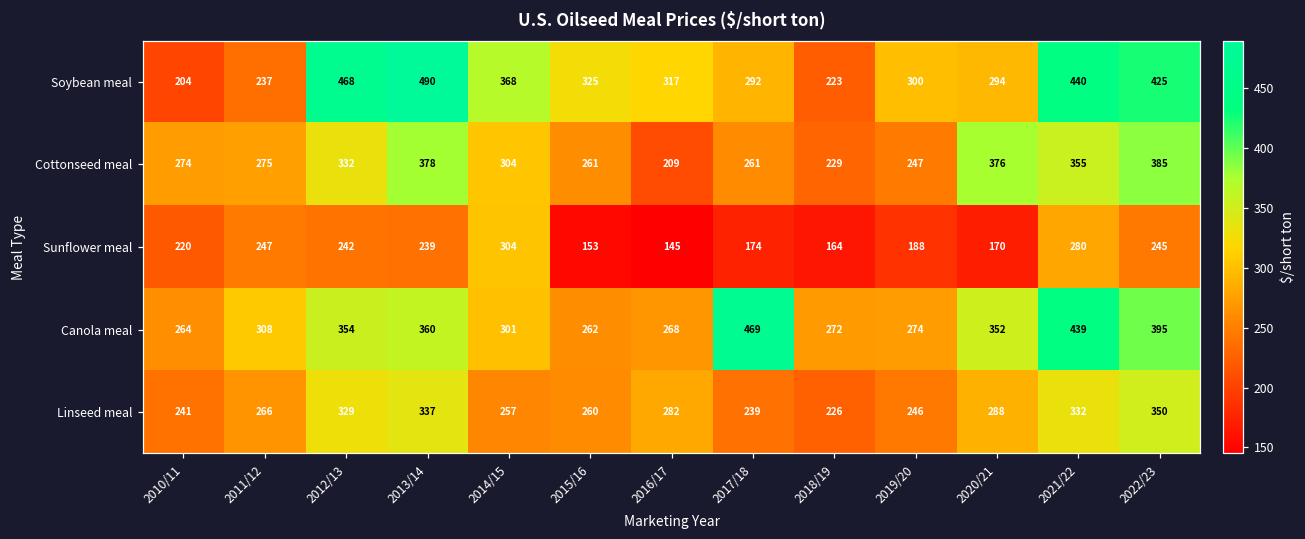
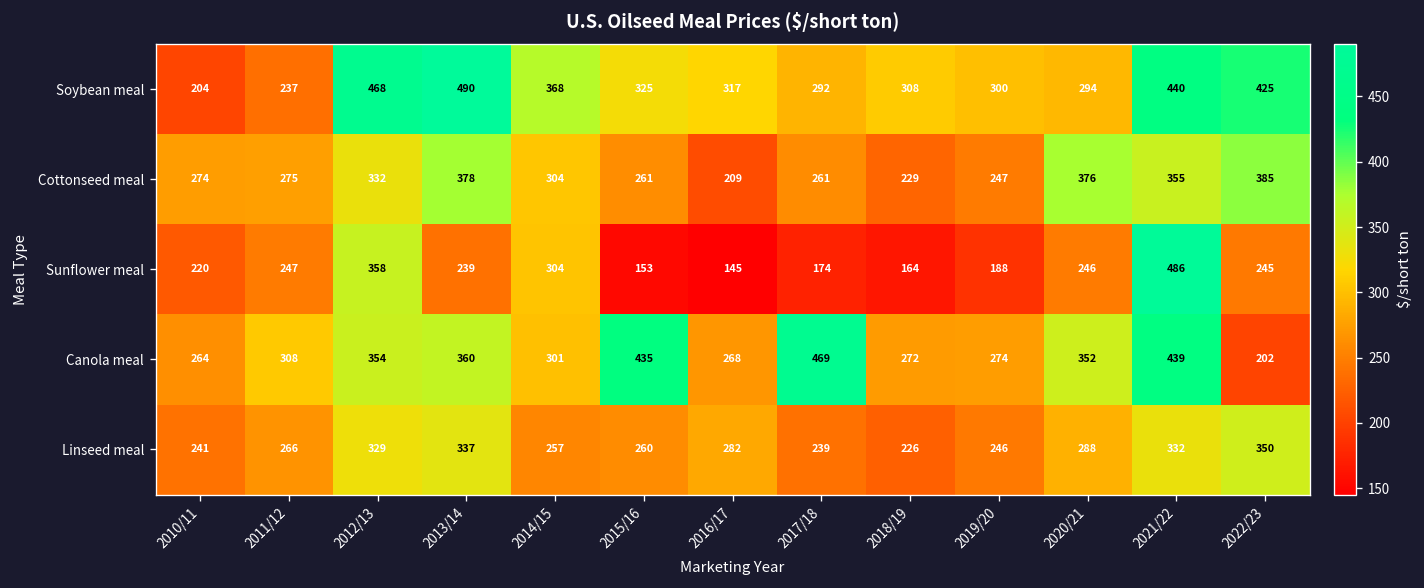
Soybean meal, 2018/19: 223 -> 308
Sunflower meal, 2012/13: 242 -> 358
Sunflower meal, 2020/21: 170 -> 246
Sunflower meal, 2021/22: 280 -> 486
Canola meal, 2015/16: 262 -> 435
Canola meal, 2022/23: 395 -> 202
